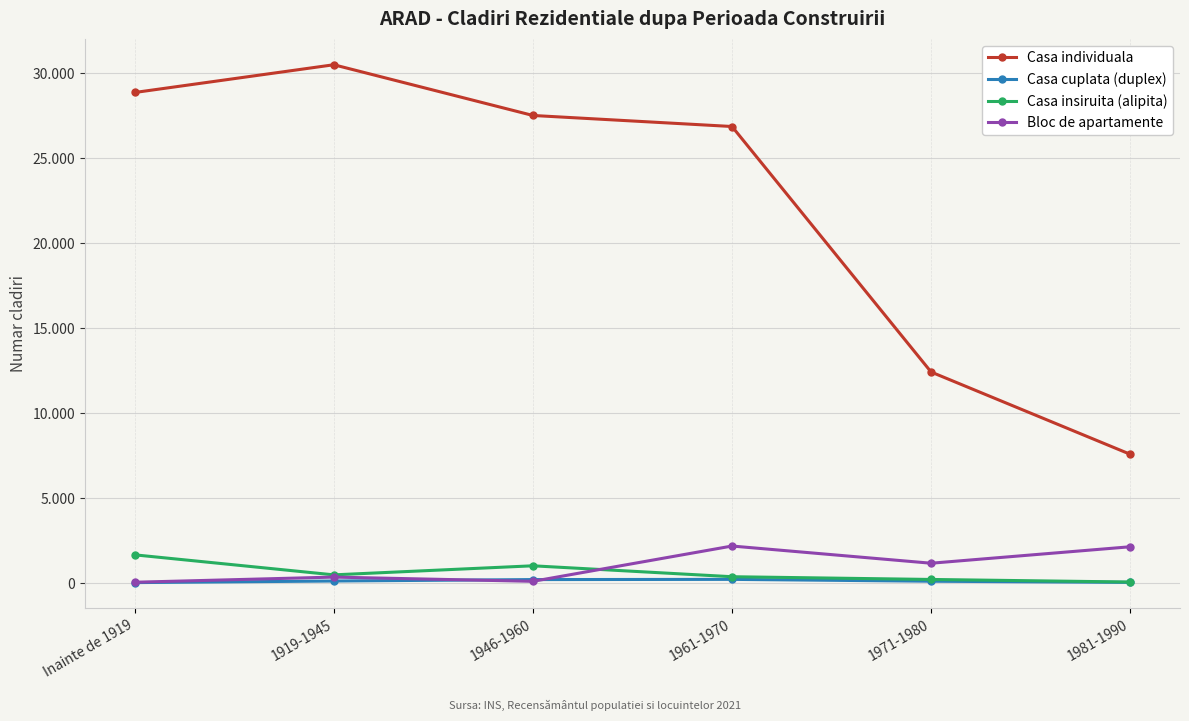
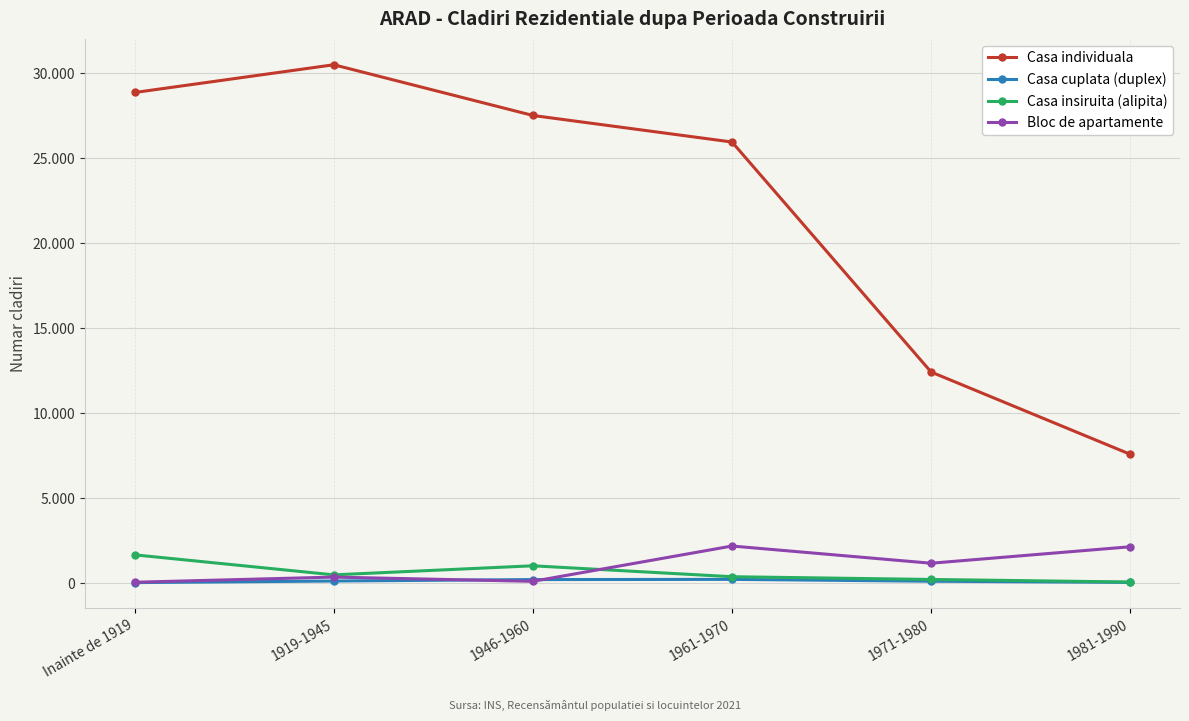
Casa individuala, 1961-1970: 26.9 -> 25.9
